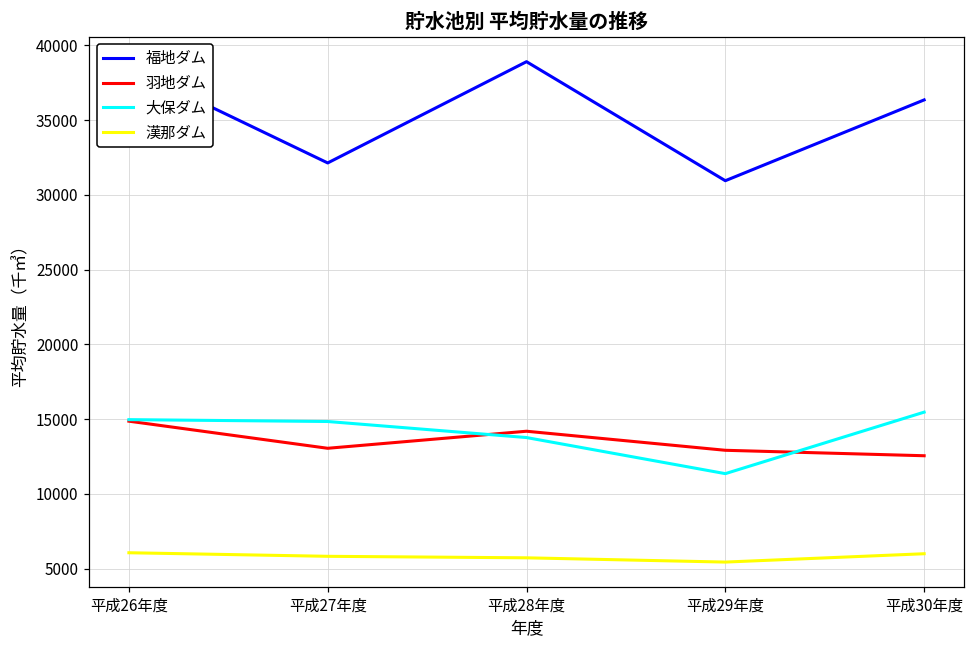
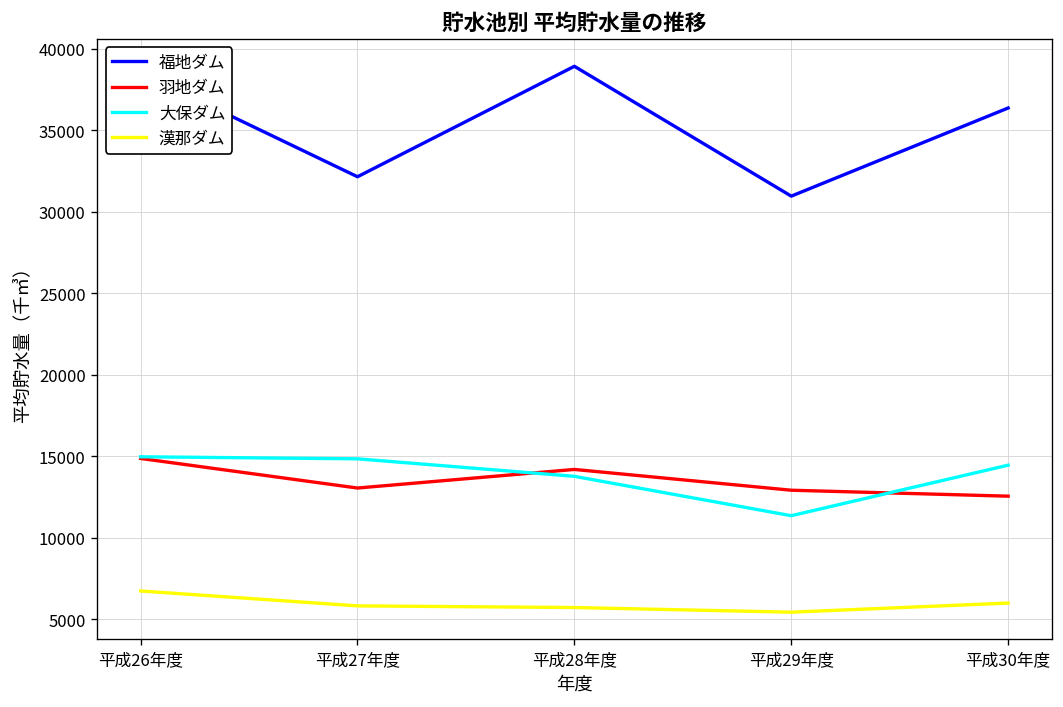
漢那ダム, 平成26年度: 6100 -> 6700
大保ダム, 平成30年度: 15500 -> 14400
